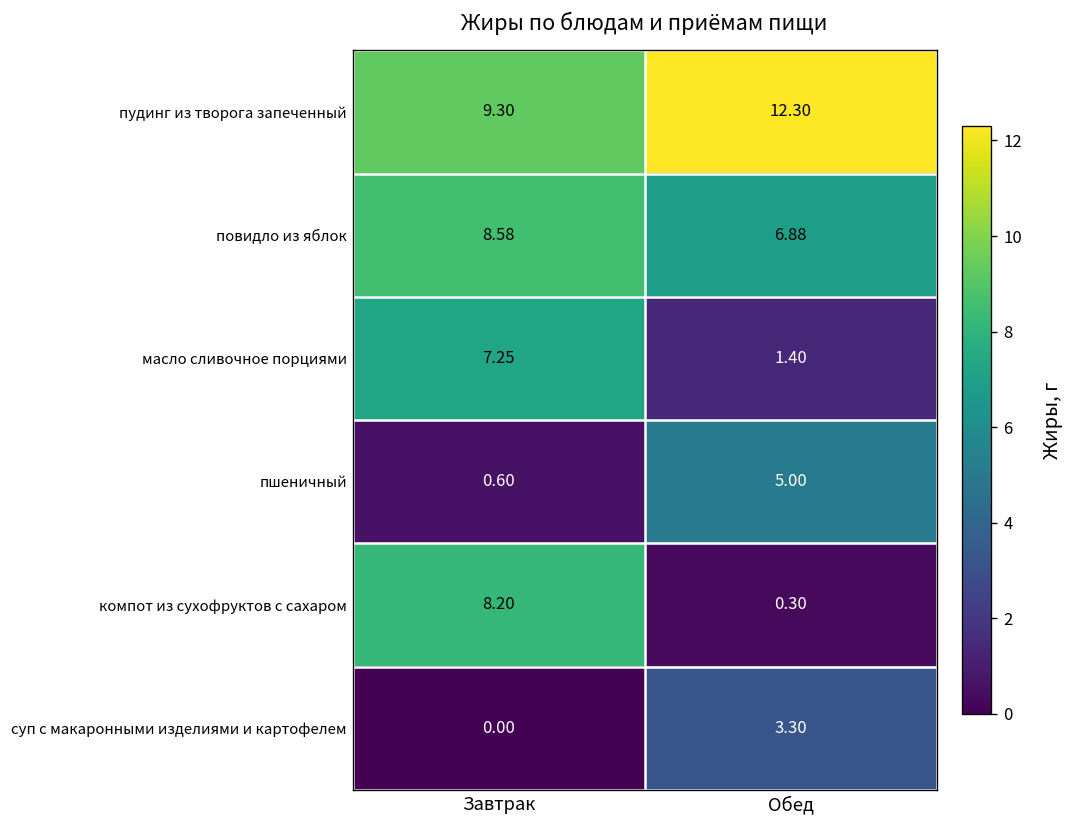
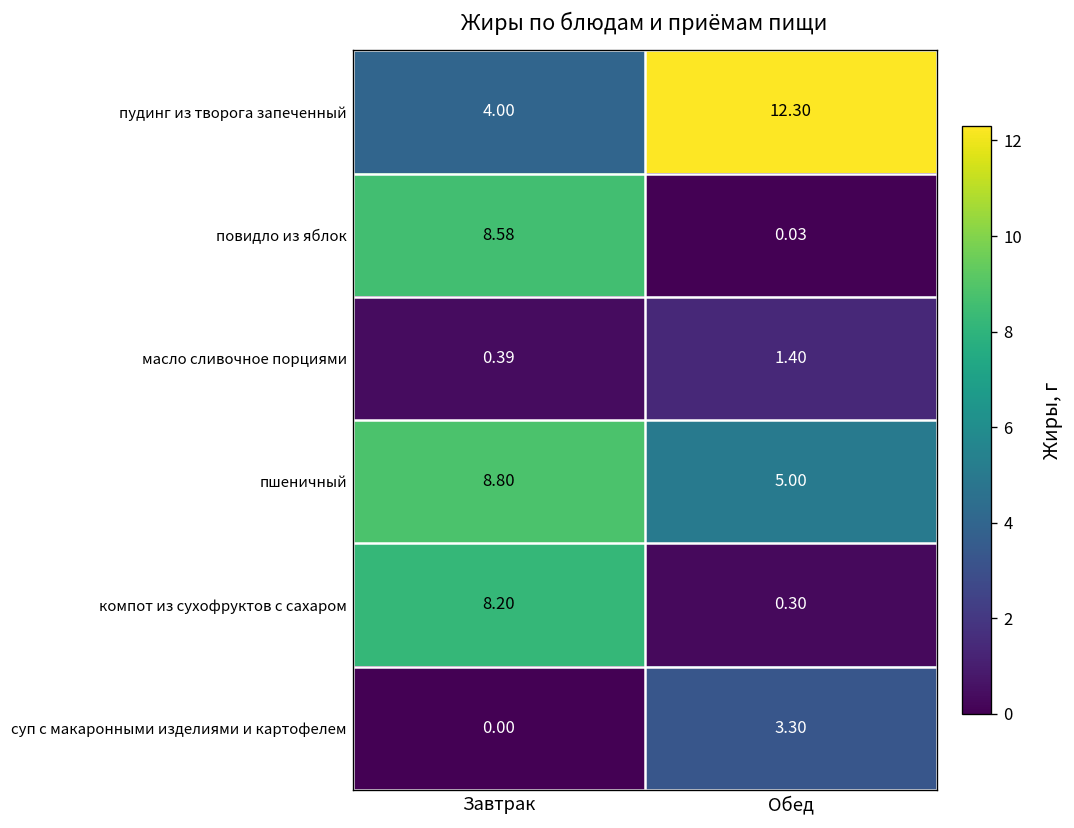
пудинг из творога запеченный, Завтрак: 9.30 -> 4.00
повидло из яблок, Обед: 6.88 -> 0.03
масло сливочное порциями, Завтрак: 7.25 -> 0.39
пшеничный, Завтрак: 0.60 -> 8.80
